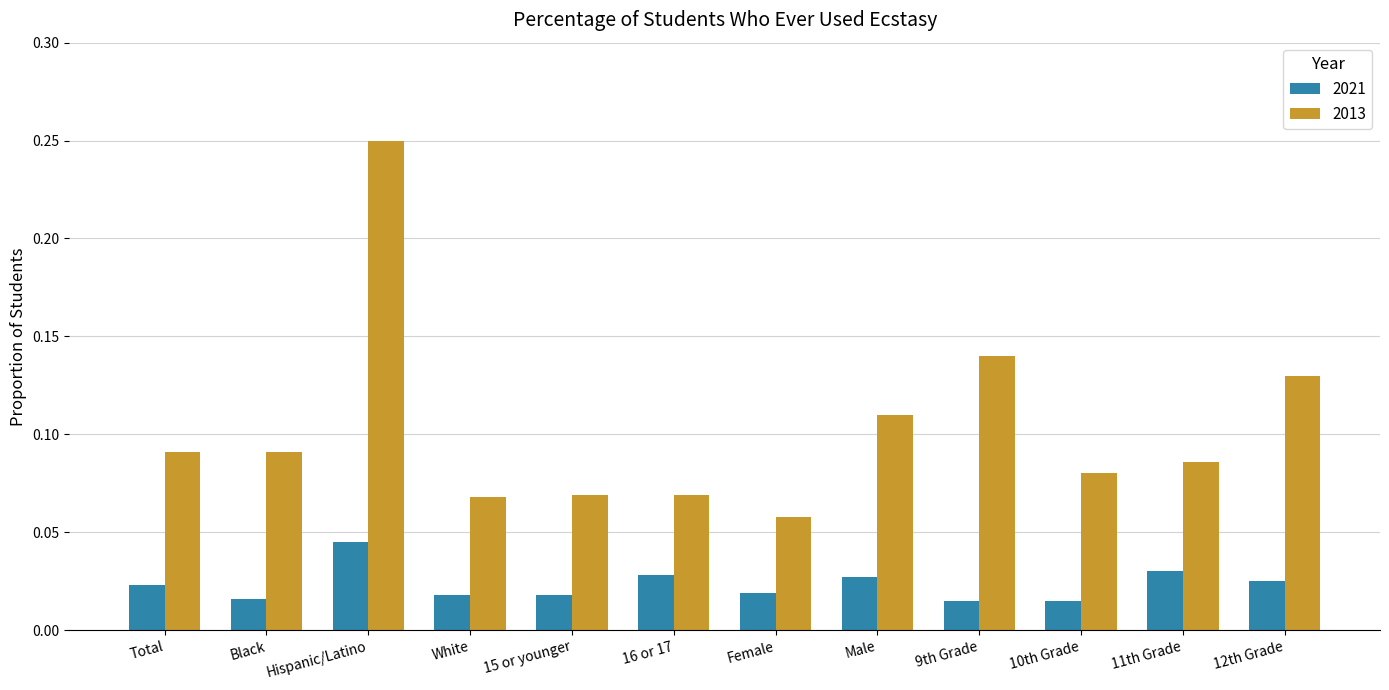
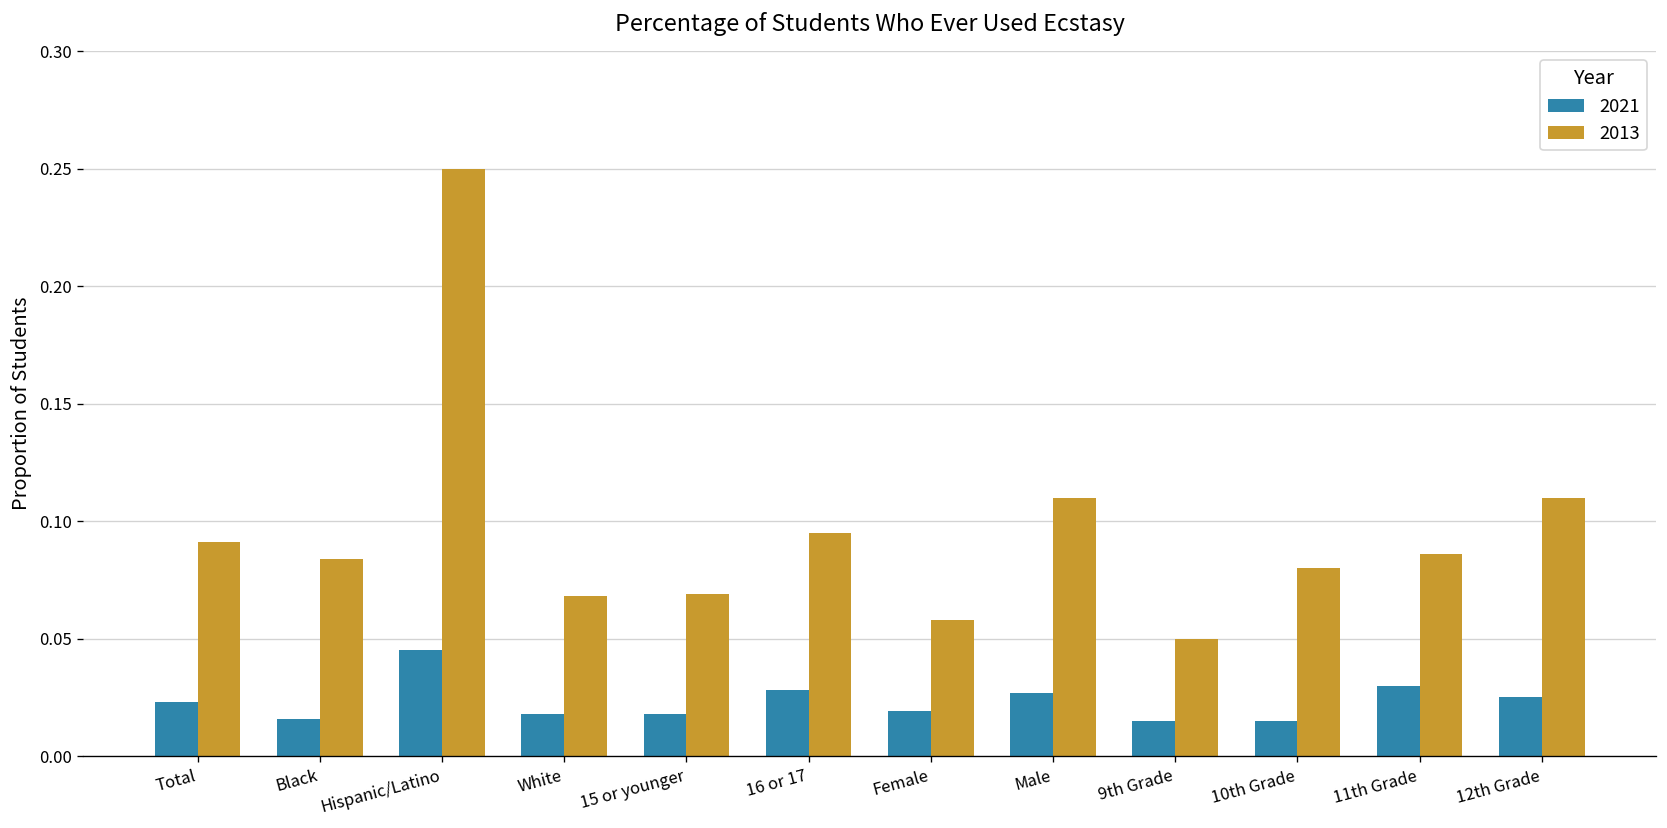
2013, Black: 0.091 -> 0.084
2013, 16 or 17: 0.069 -> 0.095
2013, 9th Grade: 0.14 -> 0.05
2013, 12th Grade: 0.13 -> 0.11
